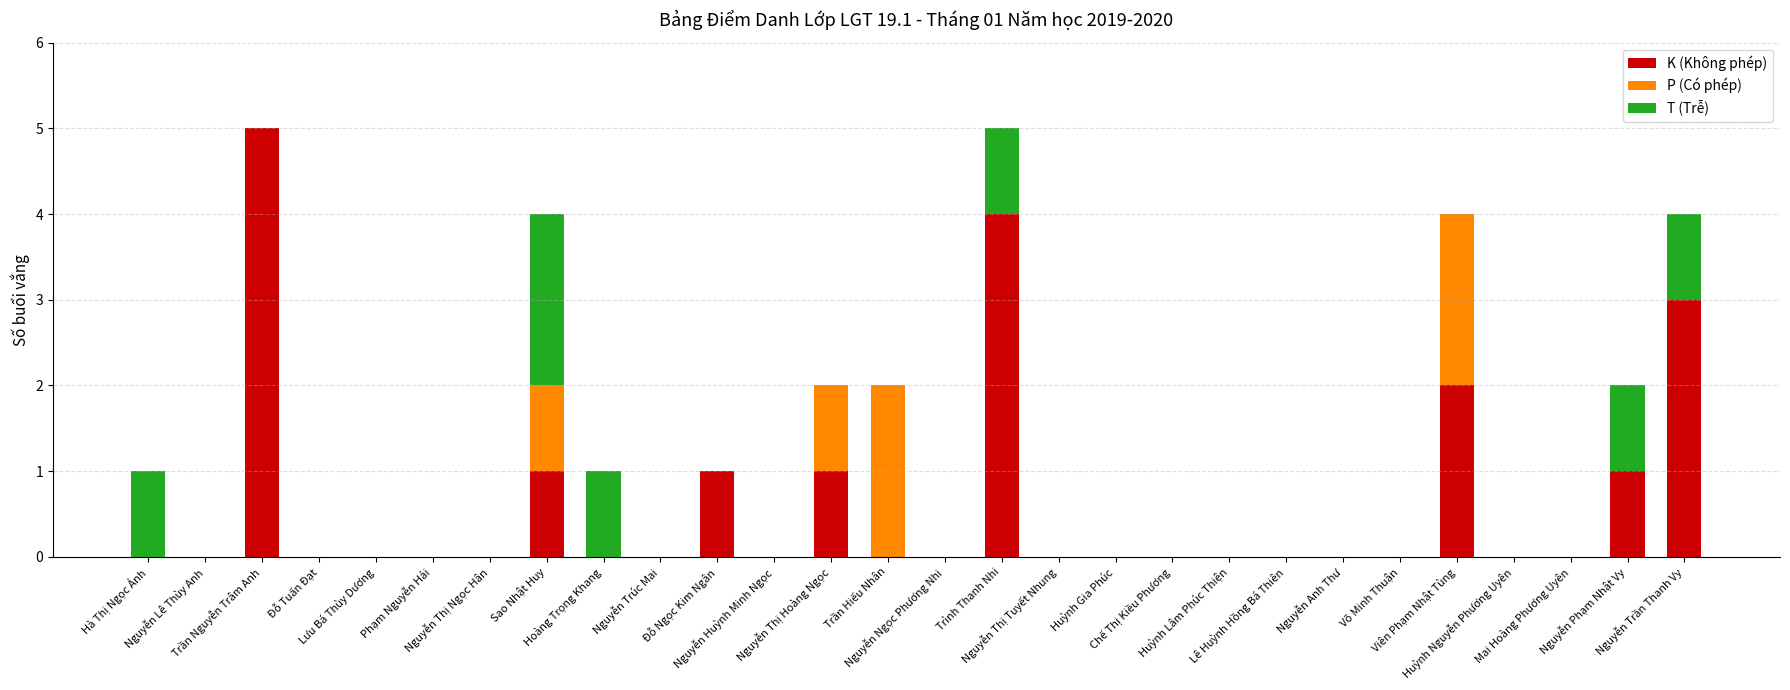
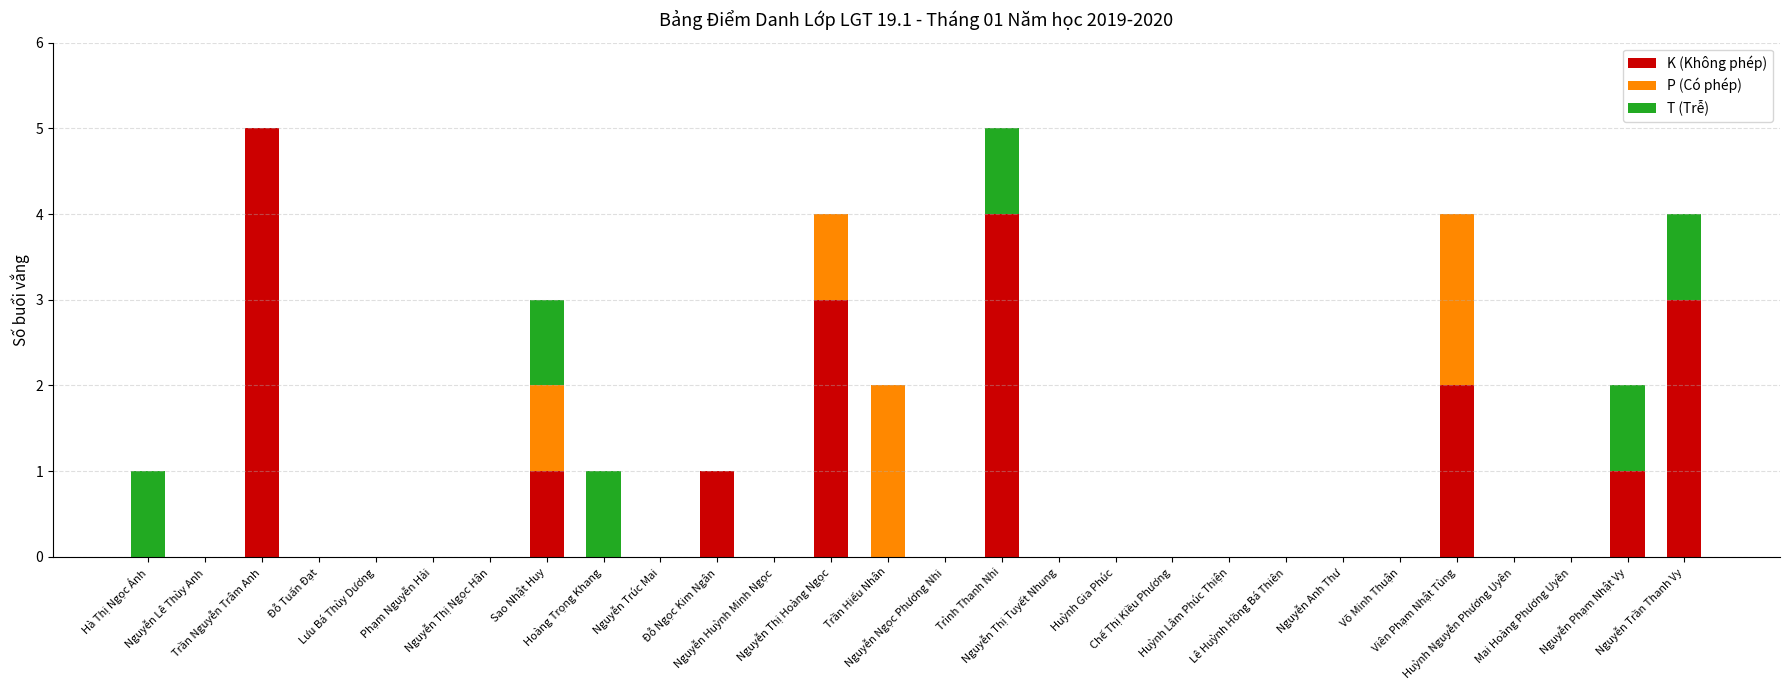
T (Trễ), Sao Nhật Huy: 2 -> 1
K (Không phép), Nguyễn Thị Hoàng Ngọc: 1 -> 3
